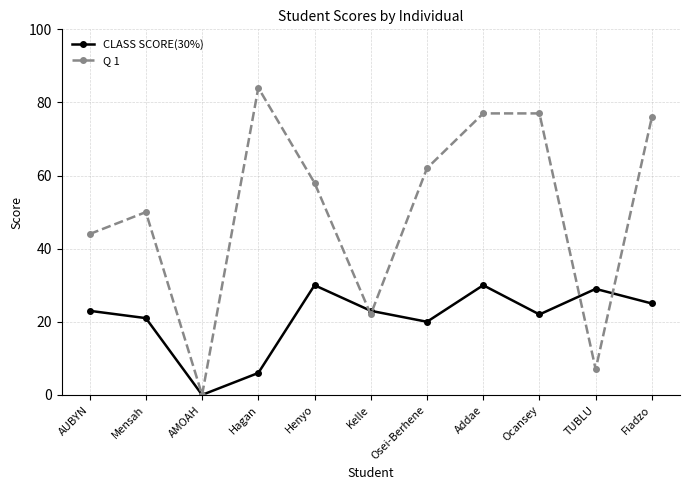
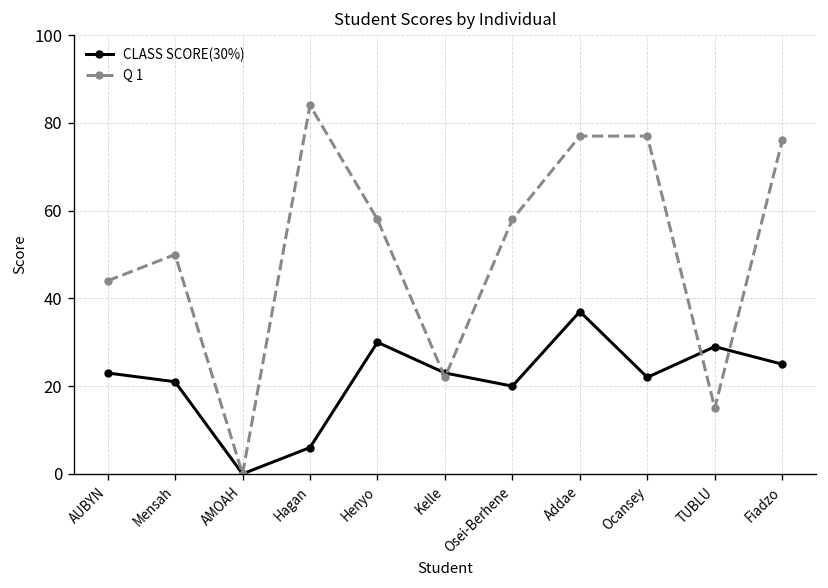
Q 1, Osei-Berhene: 62 -> 58
CLASS SCORE(30%), Addae: 30 -> 37
Q 1, TUBLU: 7 -> 15
